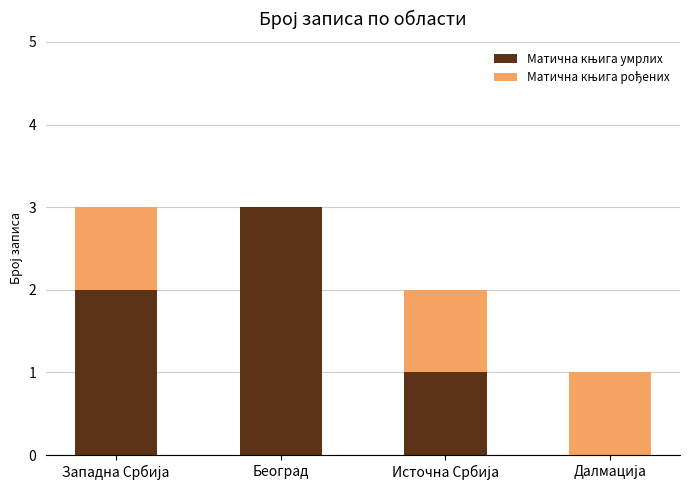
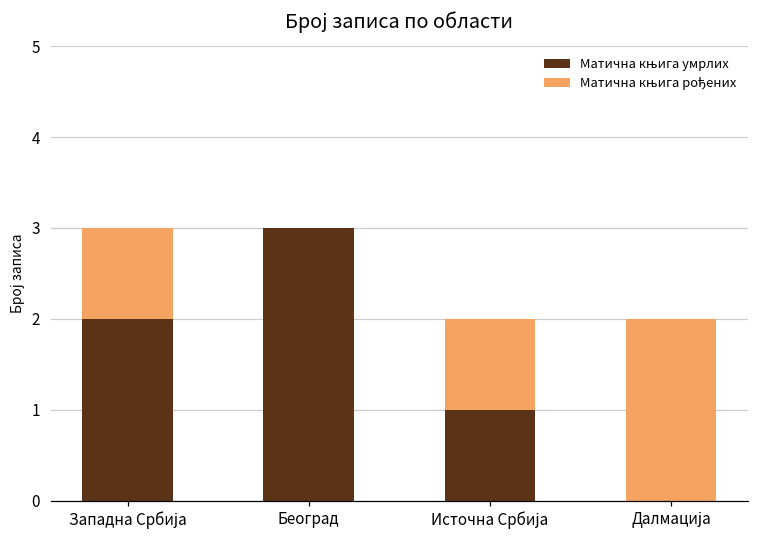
Матична књига рођених, Далмација: 1 -> 2
